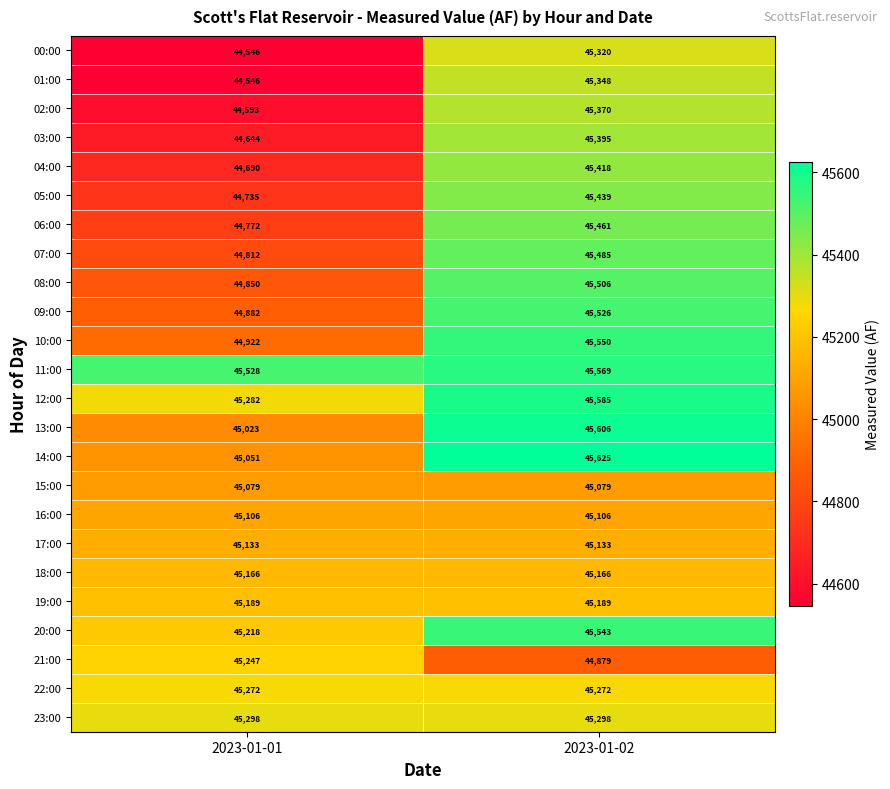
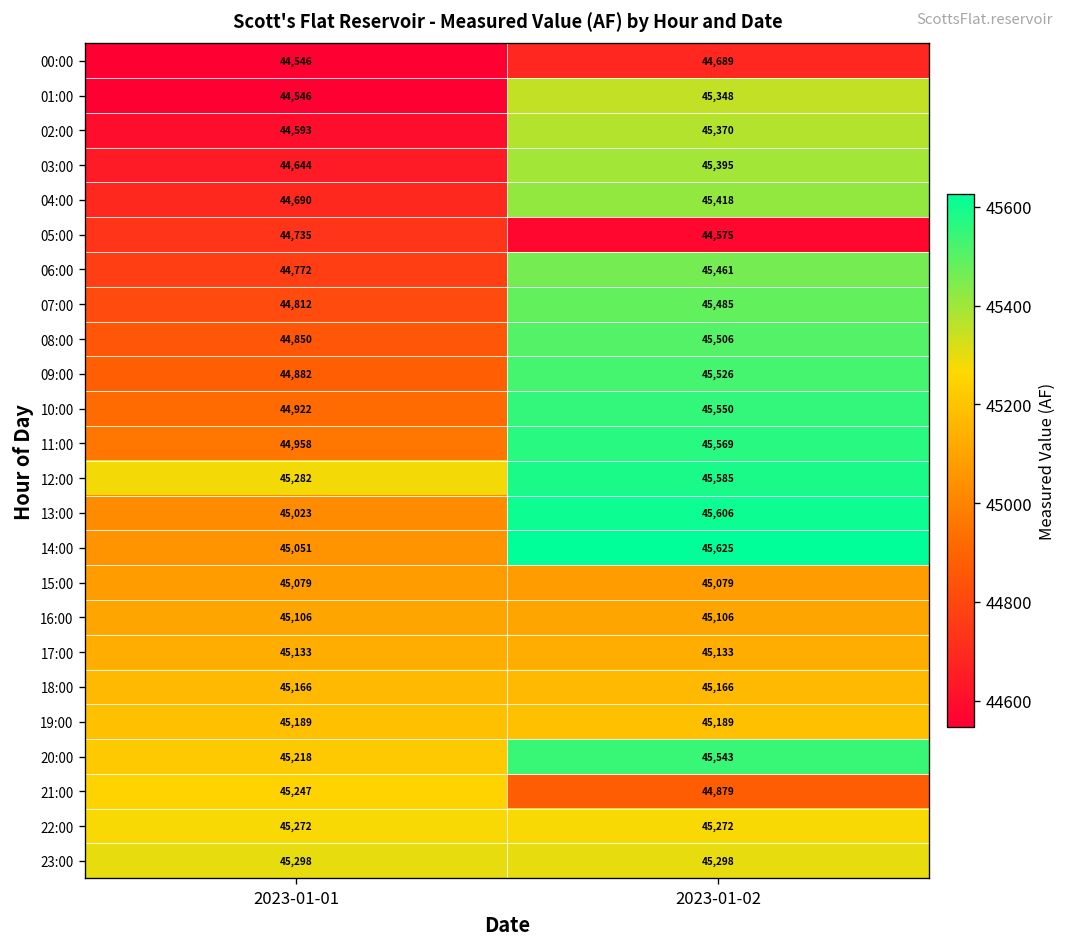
00:00, 2023-01-02: 45,320 -> 44,689
05:00, 2023-01-02: 45,439 -> 44,575
11:00, 2023-01-01: 45,528 -> 44,958
